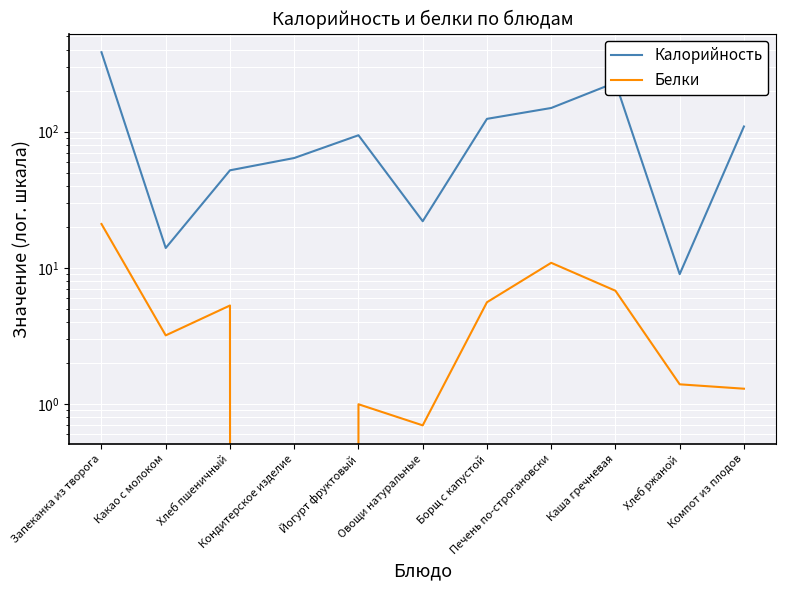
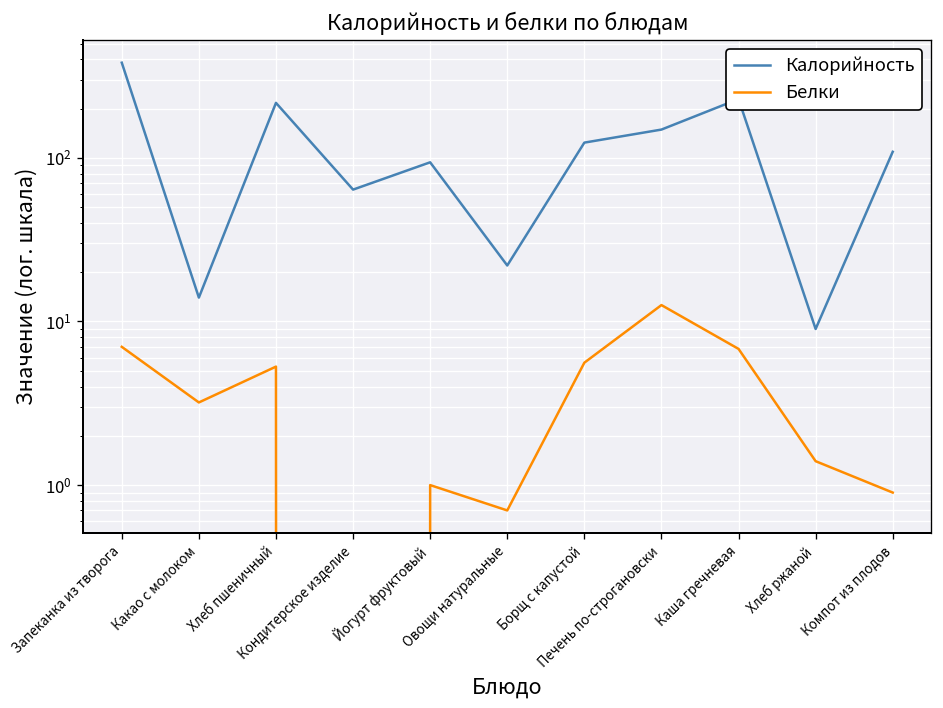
Белки, Запеканка из творога: 21 -> 7
Калорийность, Хлеб пшеничный: 52 -> 220
Белки, Печень по-строгановски: 11 -> 13
Белки, Компот из плодов: 1.3 -> 0.9
